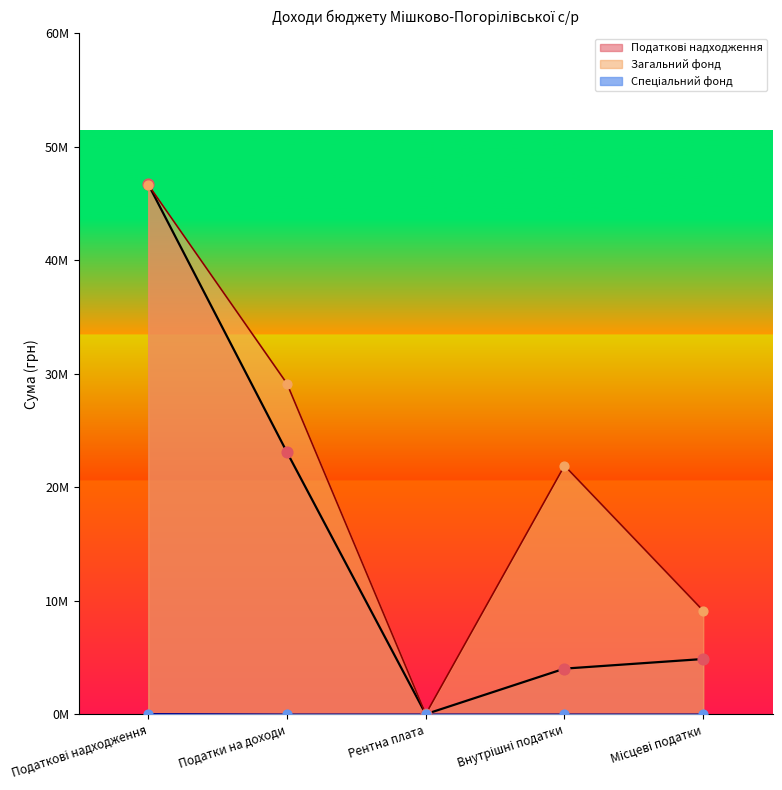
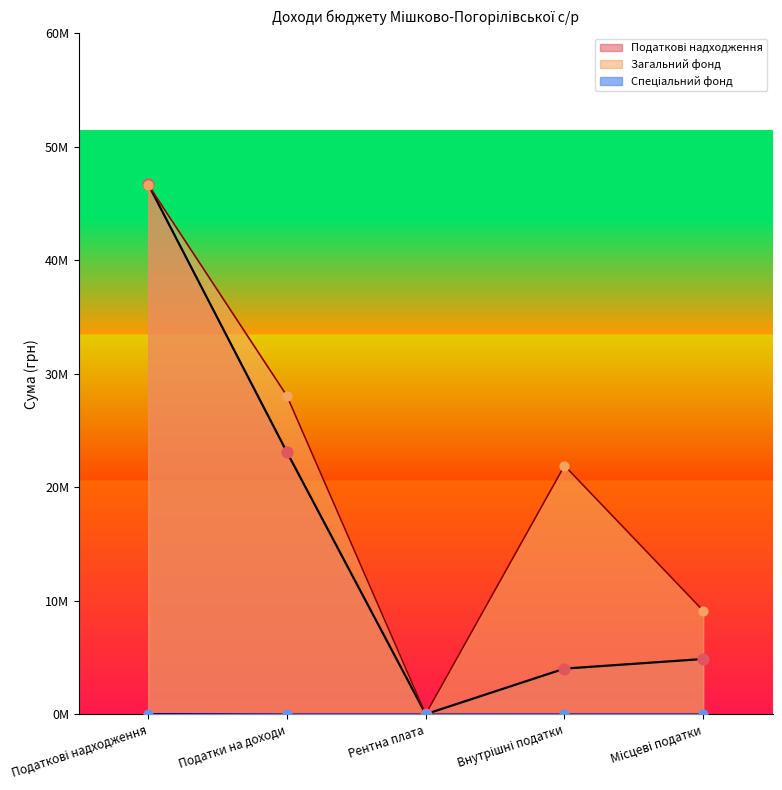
Загальний фонд, Податки на доходи: 29100000 -> 28000000
